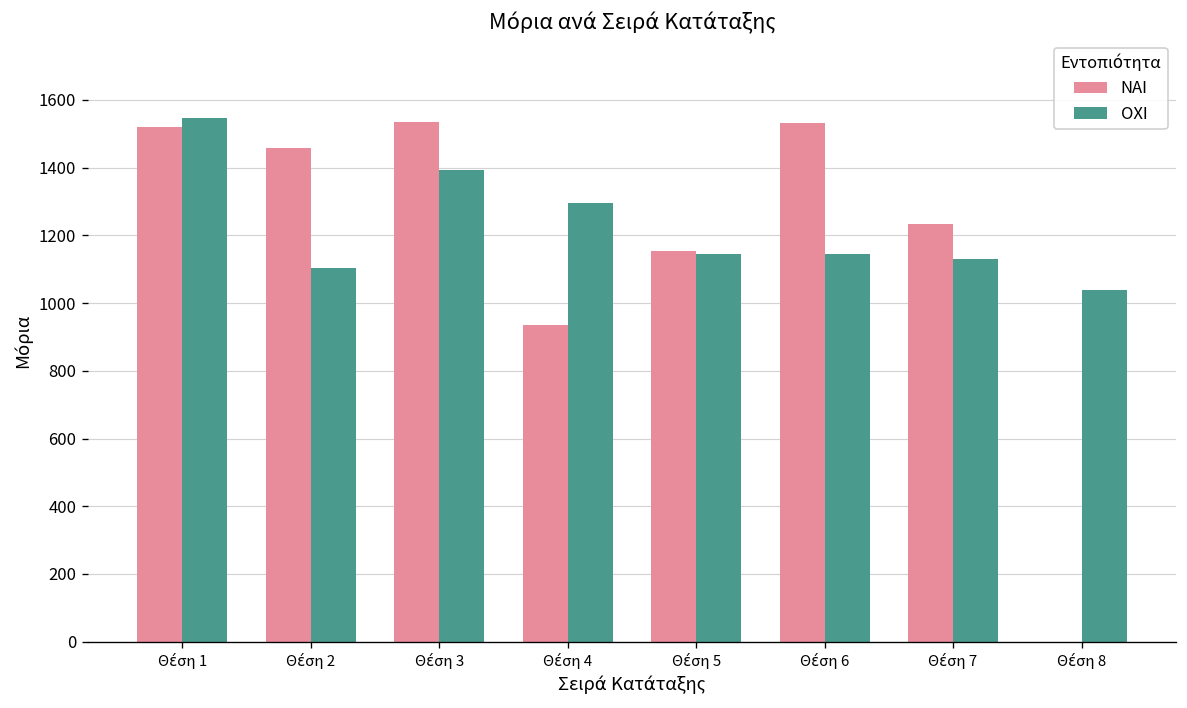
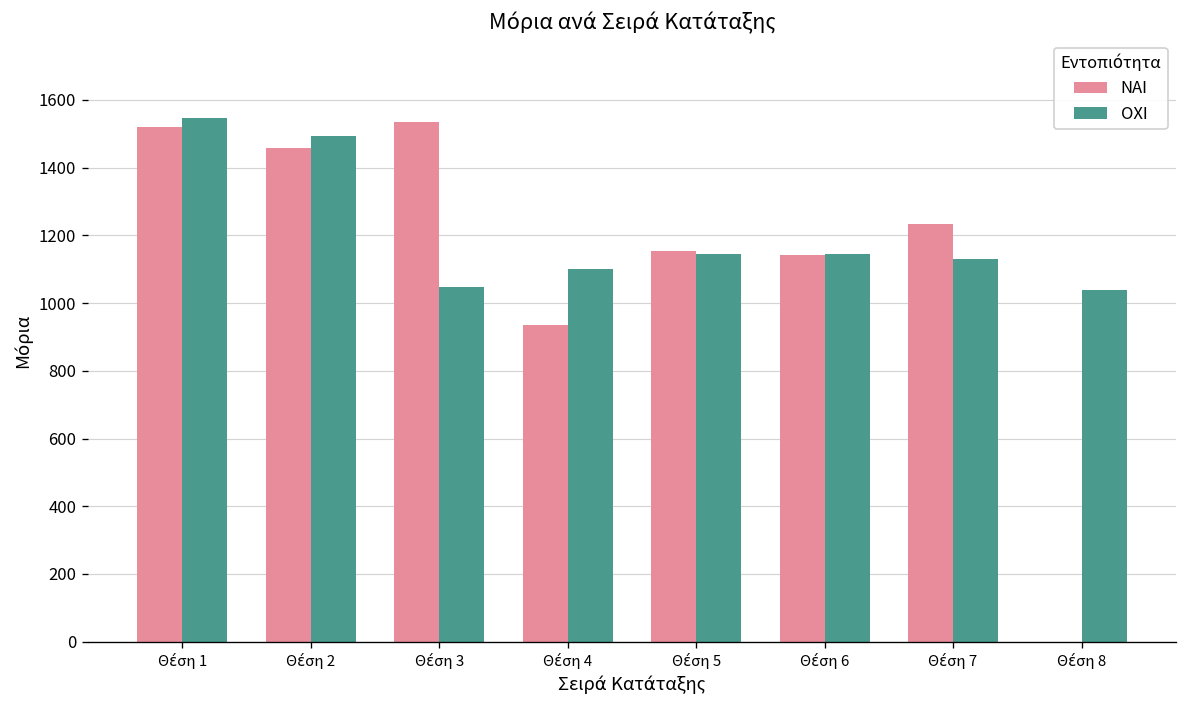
ΟΧΙ, Θέση 2: 1110 -> 1490
ΟΧΙ, Θέση 3: 1390 -> 1050
ΟΧΙ, Θέση 4: 1300 -> 1100
ΝΑΙ, Θέση 6: 1530 -> 1140
